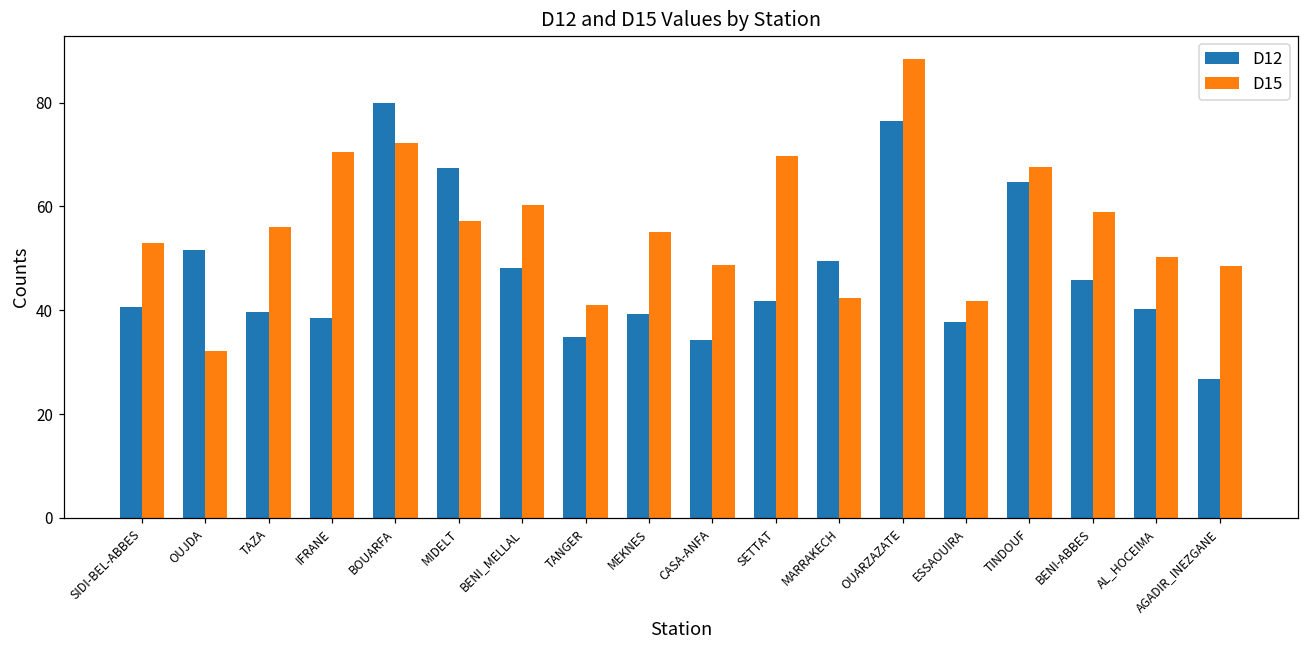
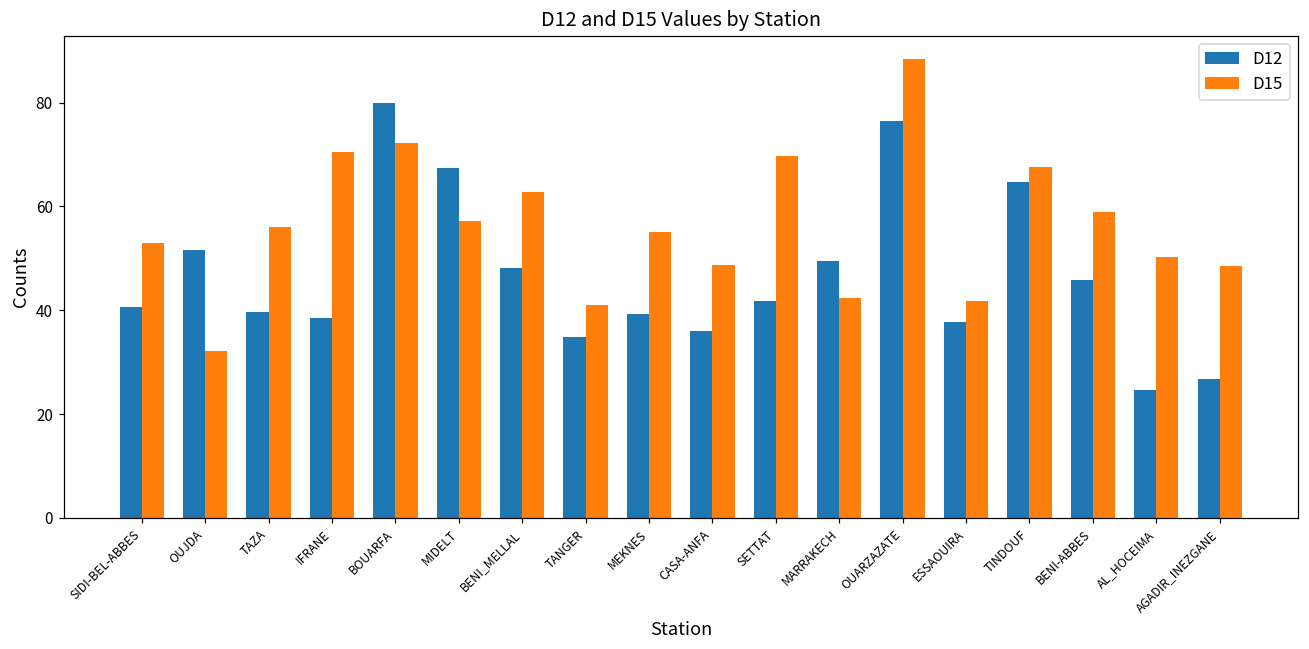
D15, BENI_MELLAL: 60 -> 63
D12, CASA-ANFA: 34 -> 36
D12, AL_HOCEIMA: 40 -> 25
